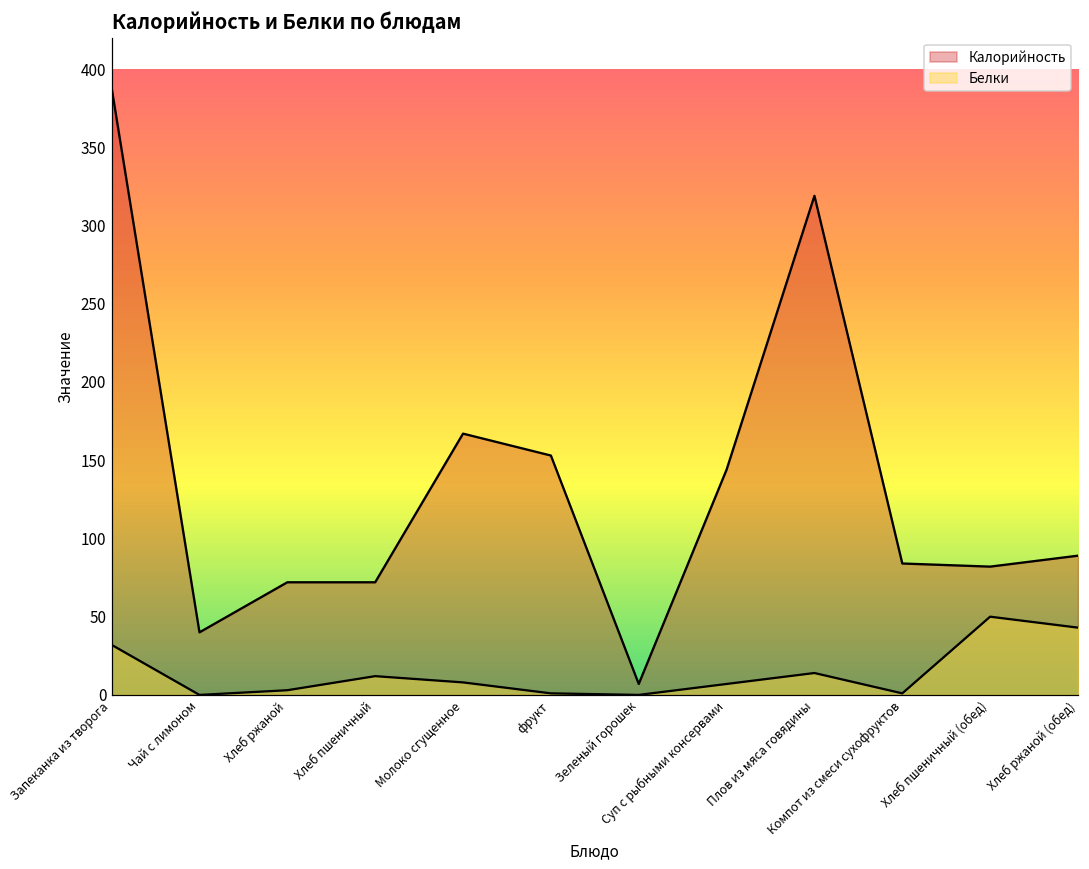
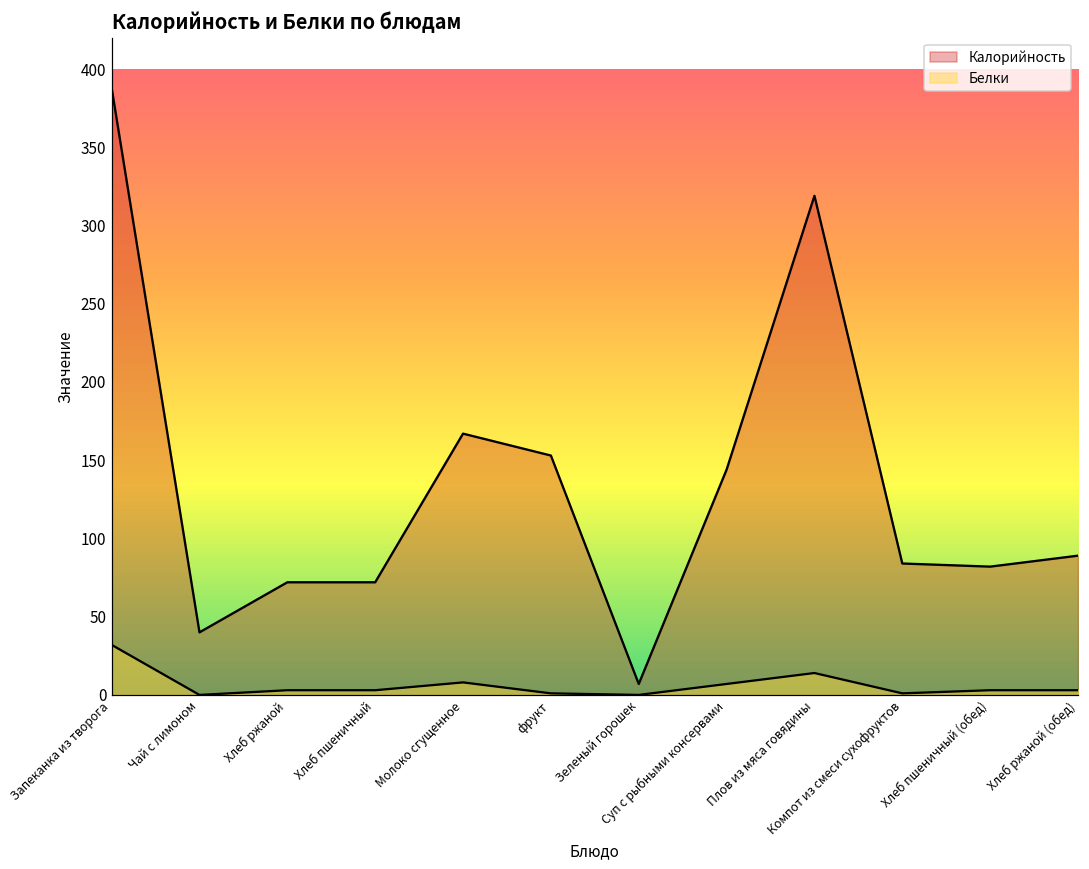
Белки, Хлеб пшеничный: 12 -> 3
Белки, Хлеб пшеничный (обед): 50 -> 3
Белки, Хлеб ржаной (обед): 43 -> 3
